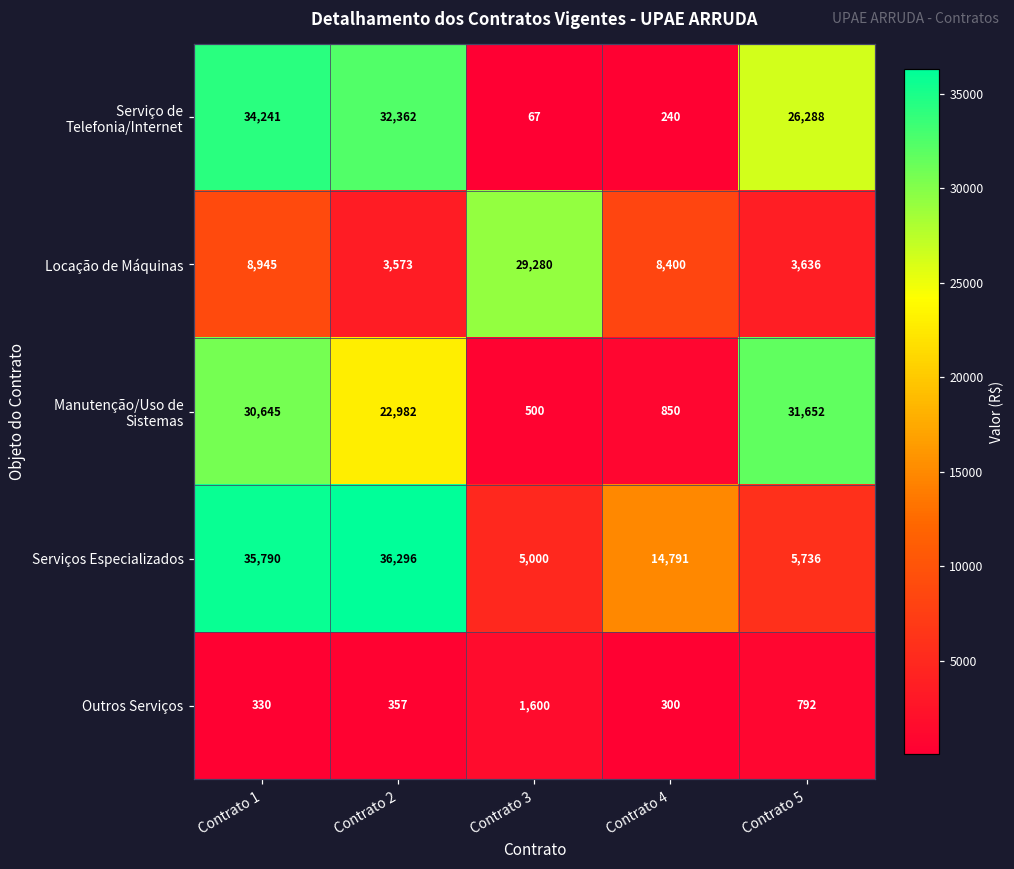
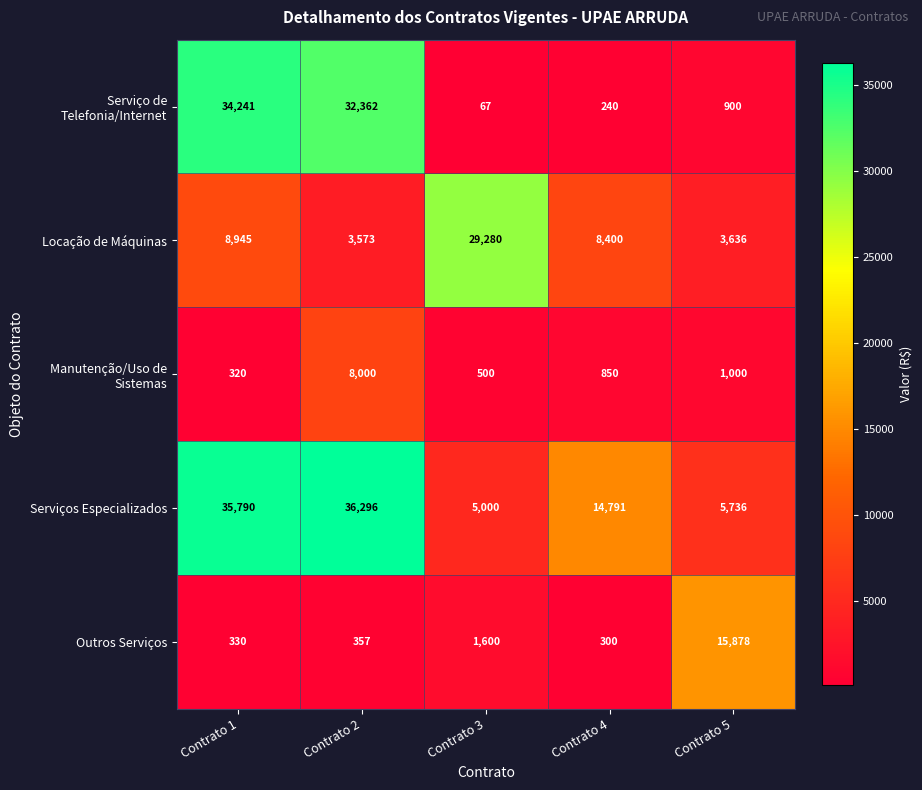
Serviço de Telefonia/Internet, Contrato 5: 26,288 -> 900
Manutenção/Uso de Sistemas, Contrato 1: 30,645 -> 320
Manutenção/Uso de Sistemas, Contrato 2: 22,982 -> 8,000
Manutenção/Uso de Sistemas, Contrato 5: 31,652 -> 1,000
Outros Serviços, Contrato 5: 792 -> 15,878
